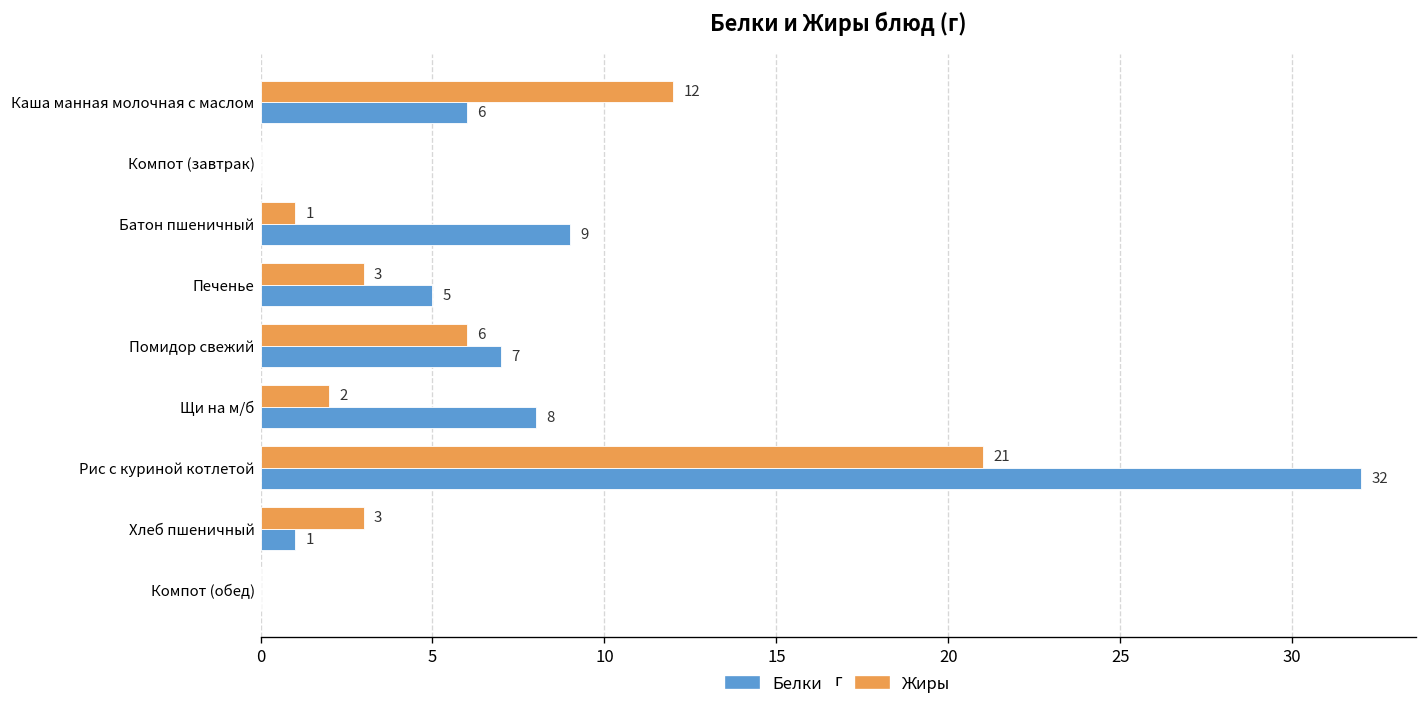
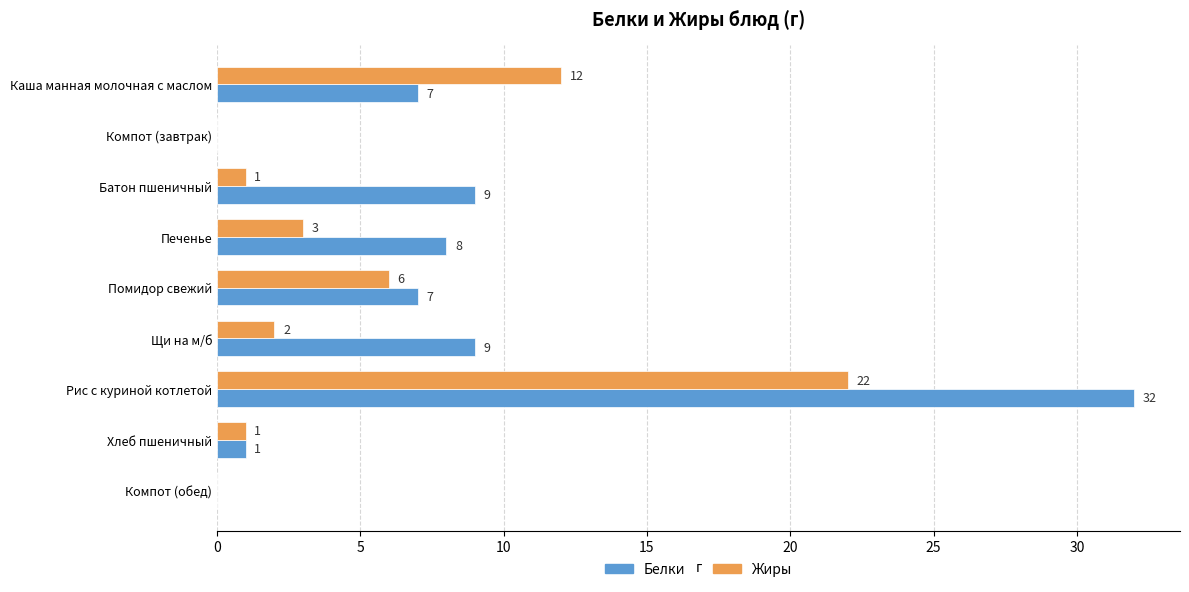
Белки, Каша манная молочная с маслом: 6 -> 7
Белки, Печенье: 5 -> 8
Белки, Щи на м/б: 8 -> 9
Жиры, Рис с куриной котлетой: 21 -> 22
Жиры, Хлеб пшеничный: 3 -> 1
